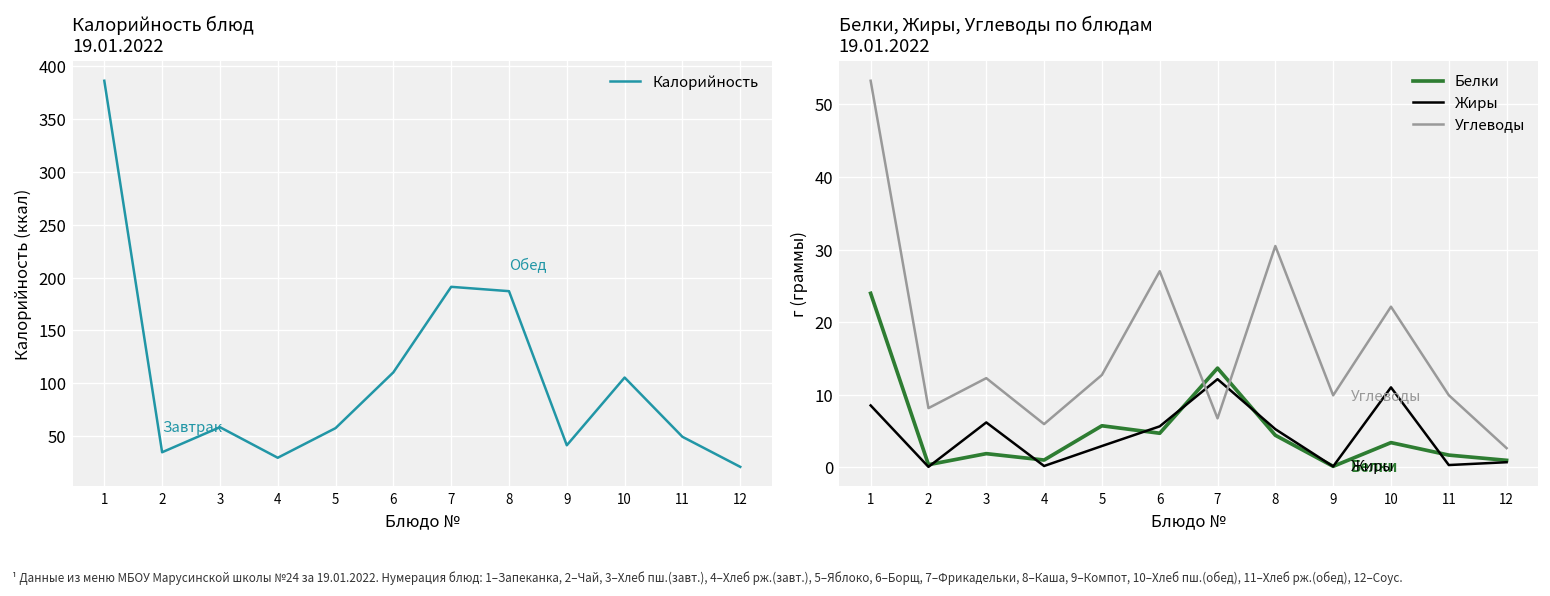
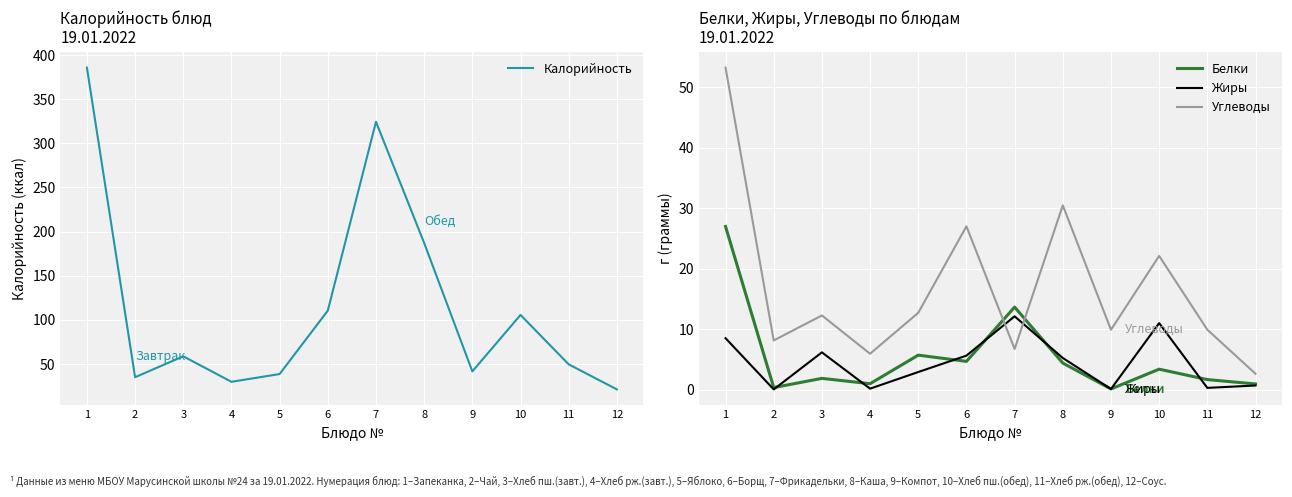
Калорийность блюд 19.01.2022, 5: 60 -> 40
Калорийность блюд 19.01.2022, 7: 190 -> 320
Белки, Жиры, Углеводы по блюдам 19.01.2022, Белки, 1: 24 -> 27
